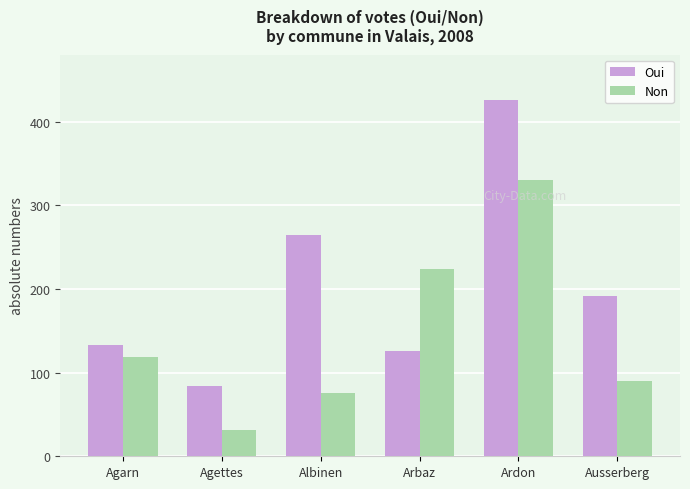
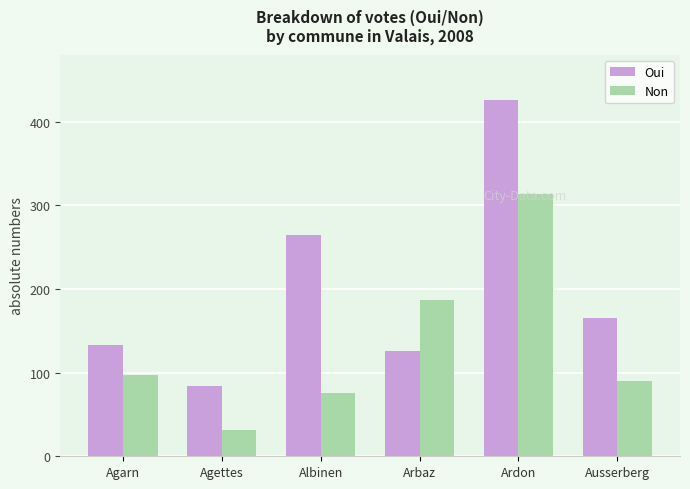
Non, Agarn: 120 -> 100
Non, Arbaz: 220 -> 190
Non, Ardon: 330 -> 310
Oui, Ausserberg: 190 -> 170
